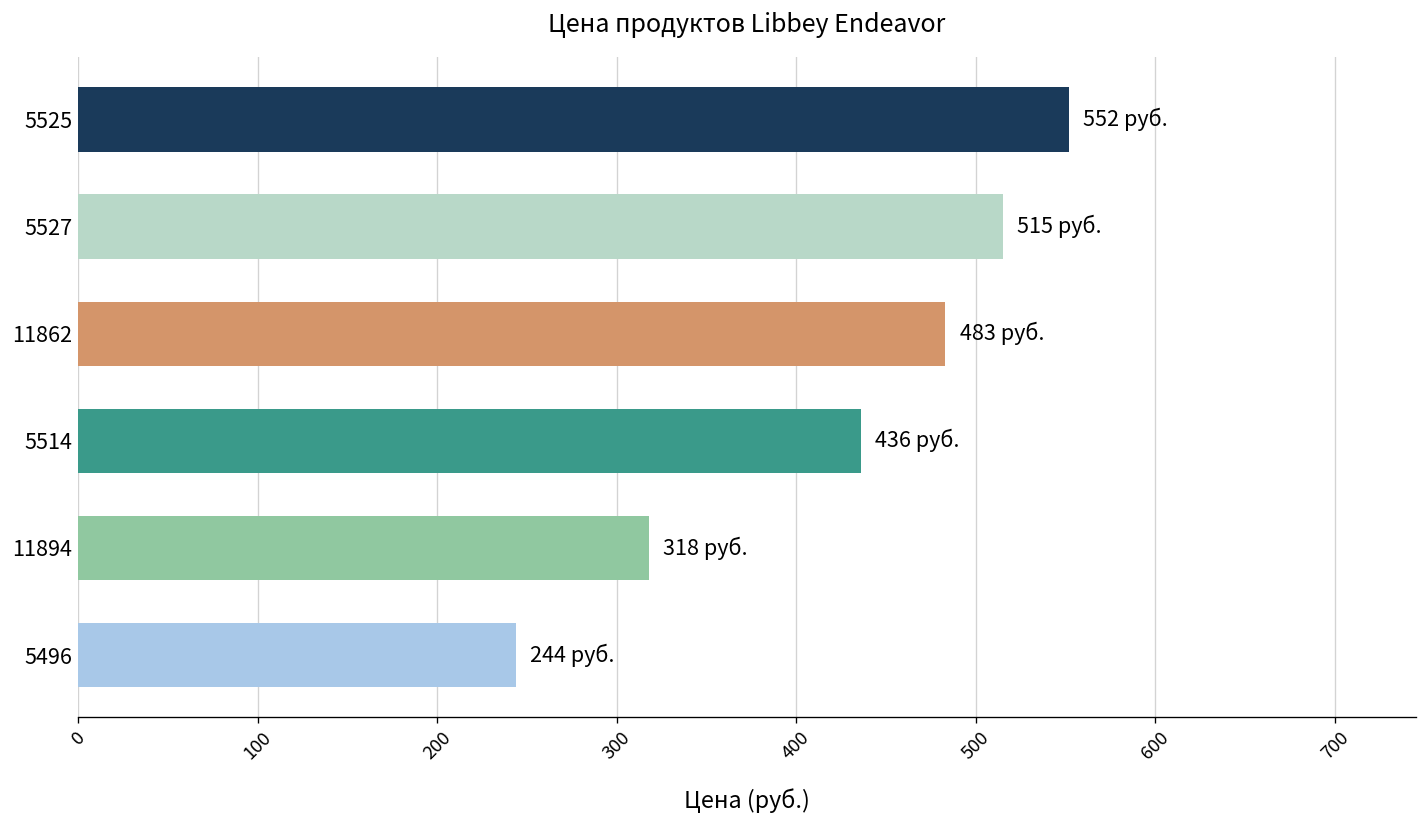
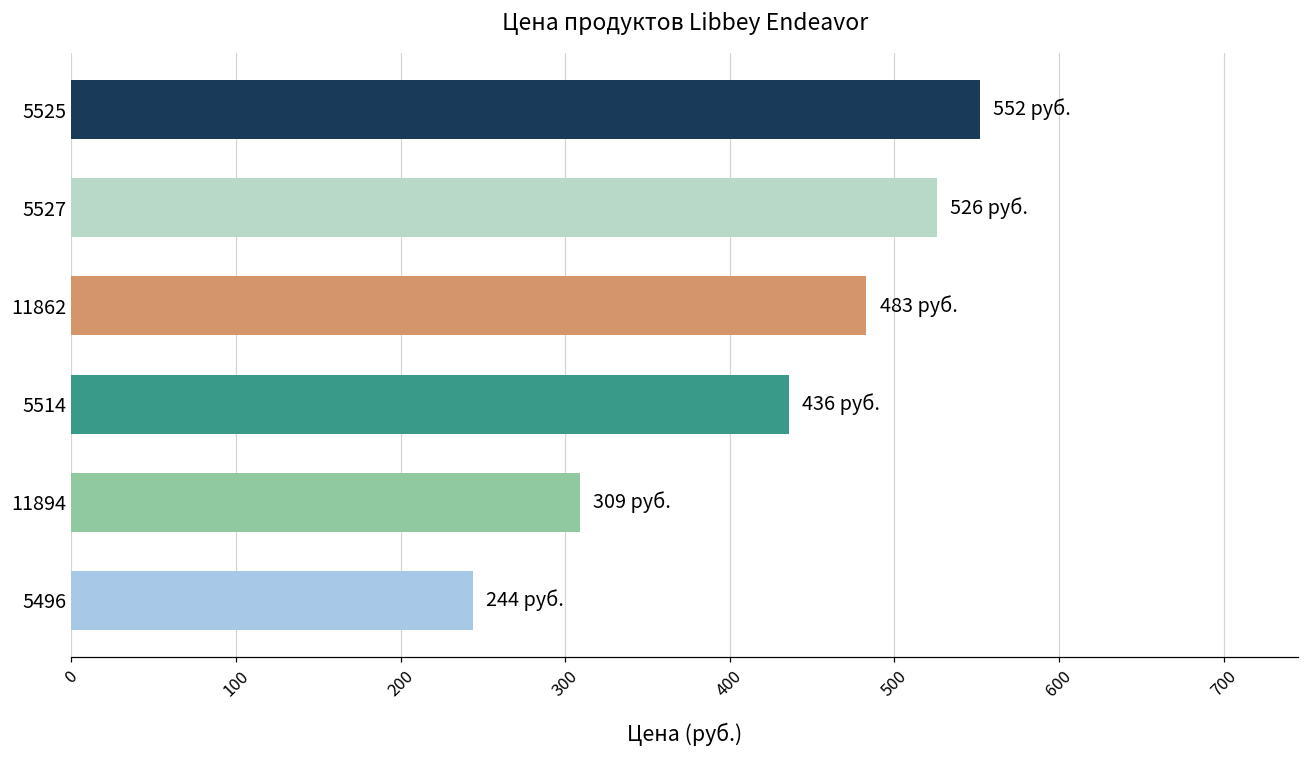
5527: 515 -> 526
11894: 318 -> 309
